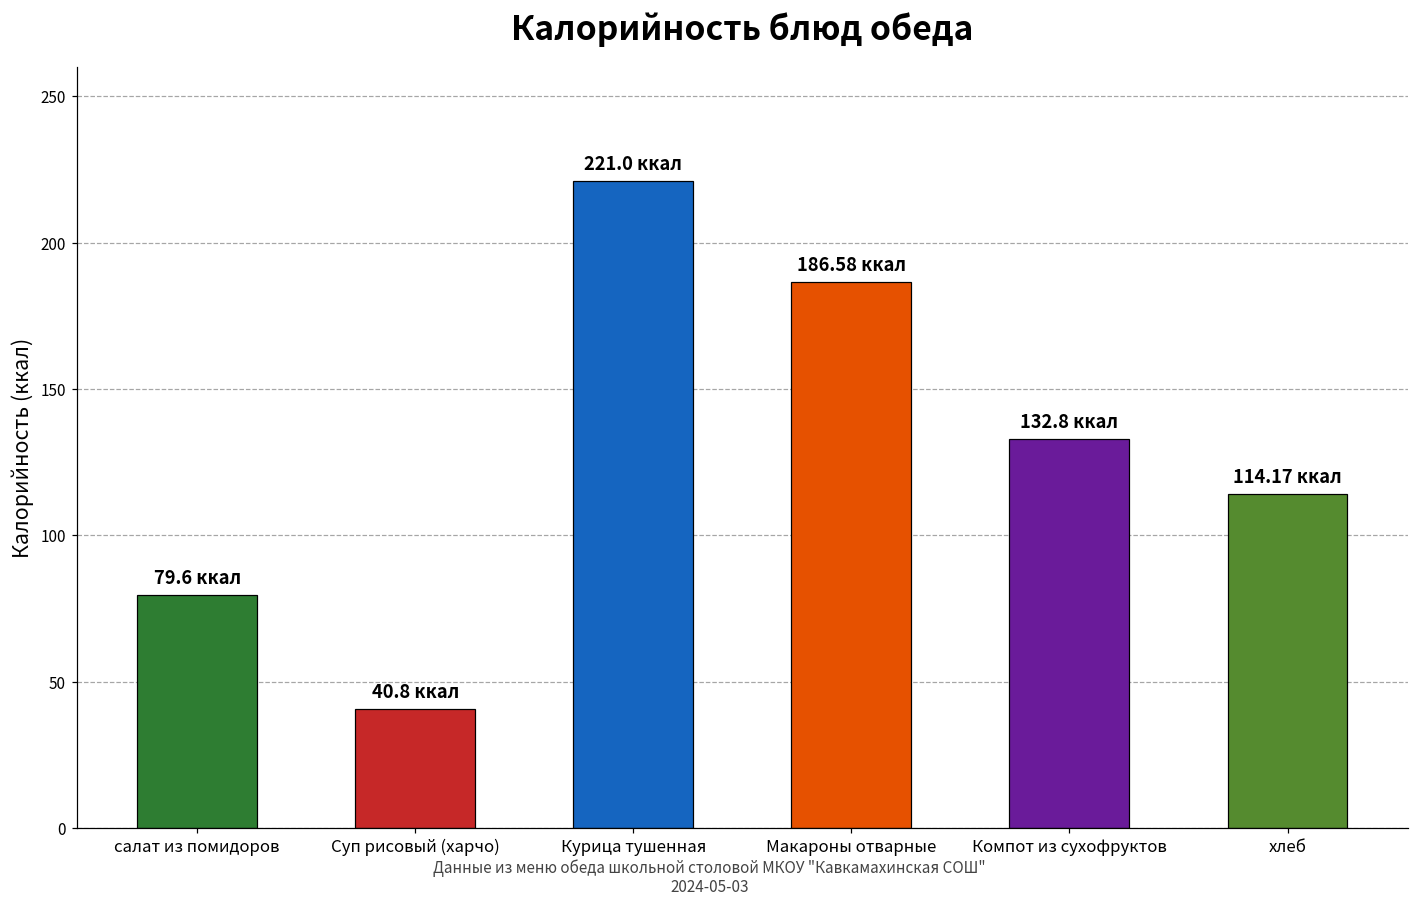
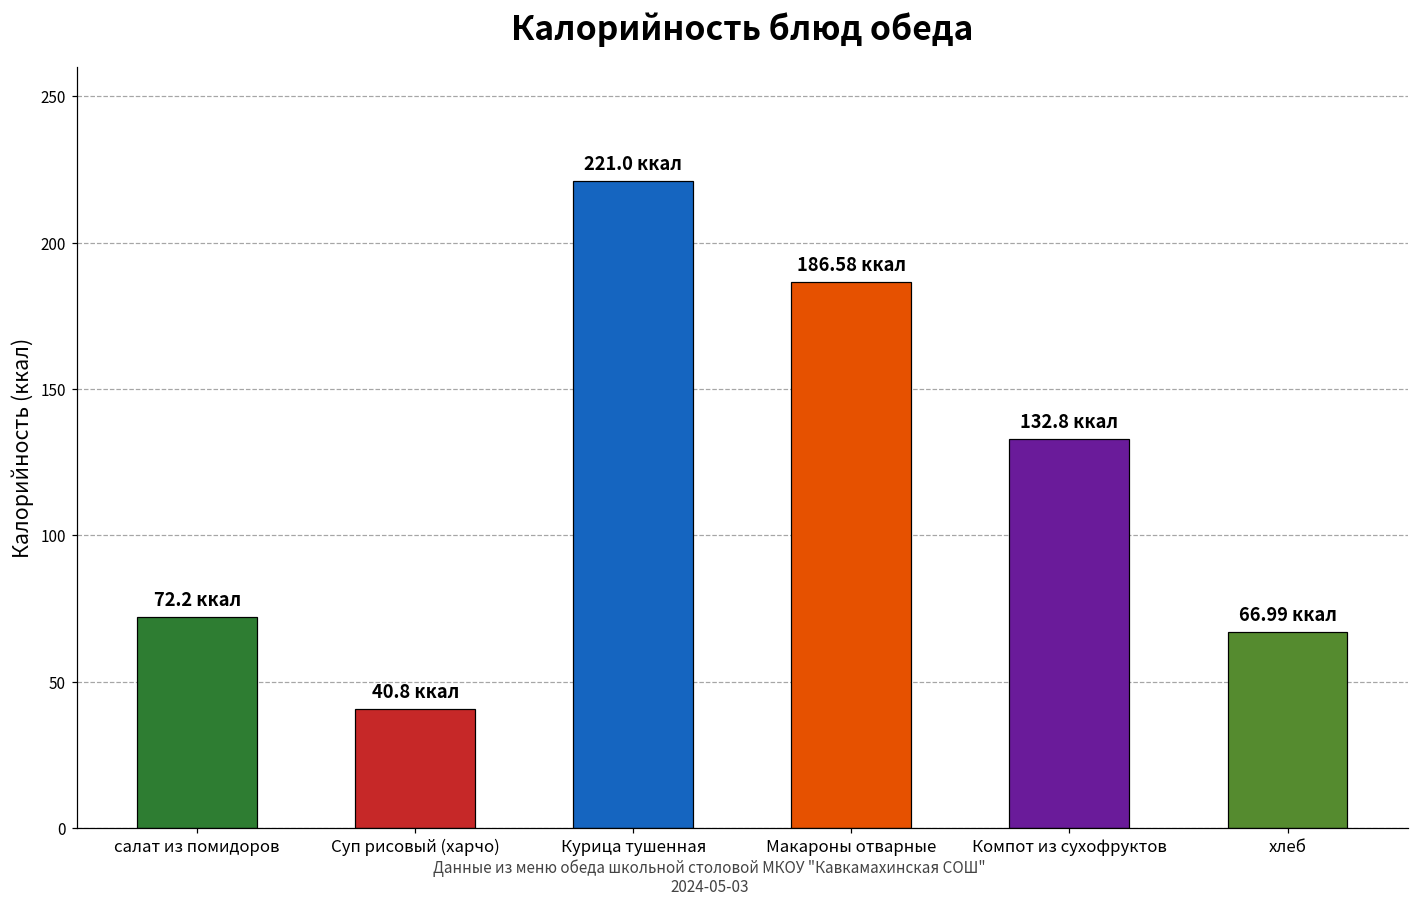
салат из помидоров: 79.6 -> 72.2
хлеб: 114.17 -> 66.99
